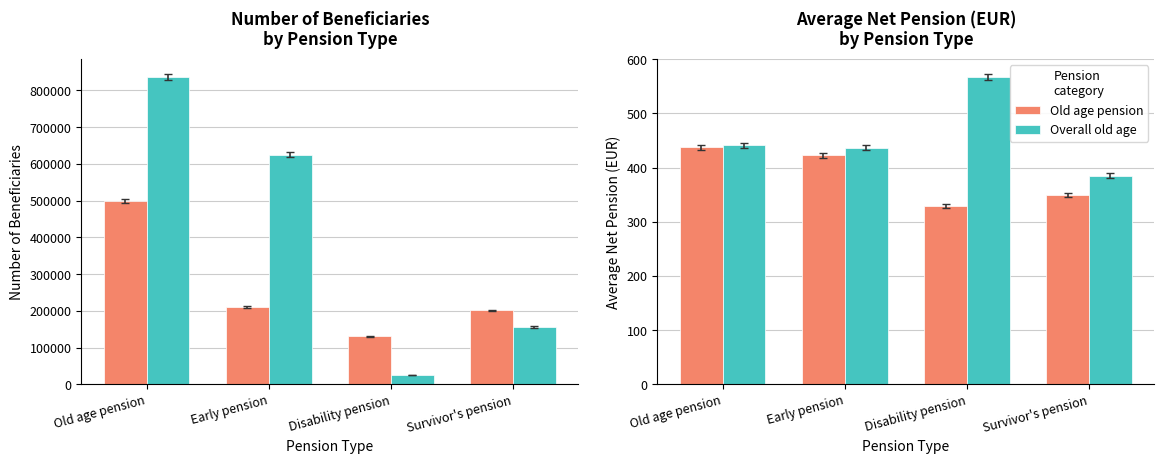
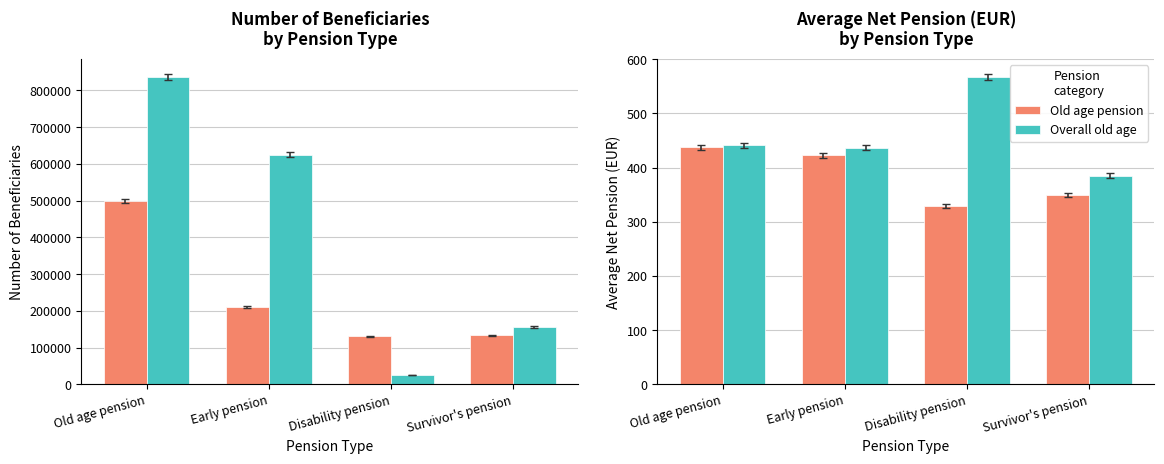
Number of Beneficiaries by Pension Type, Old age pension, Survivor's pension: 200000 -> 130000
